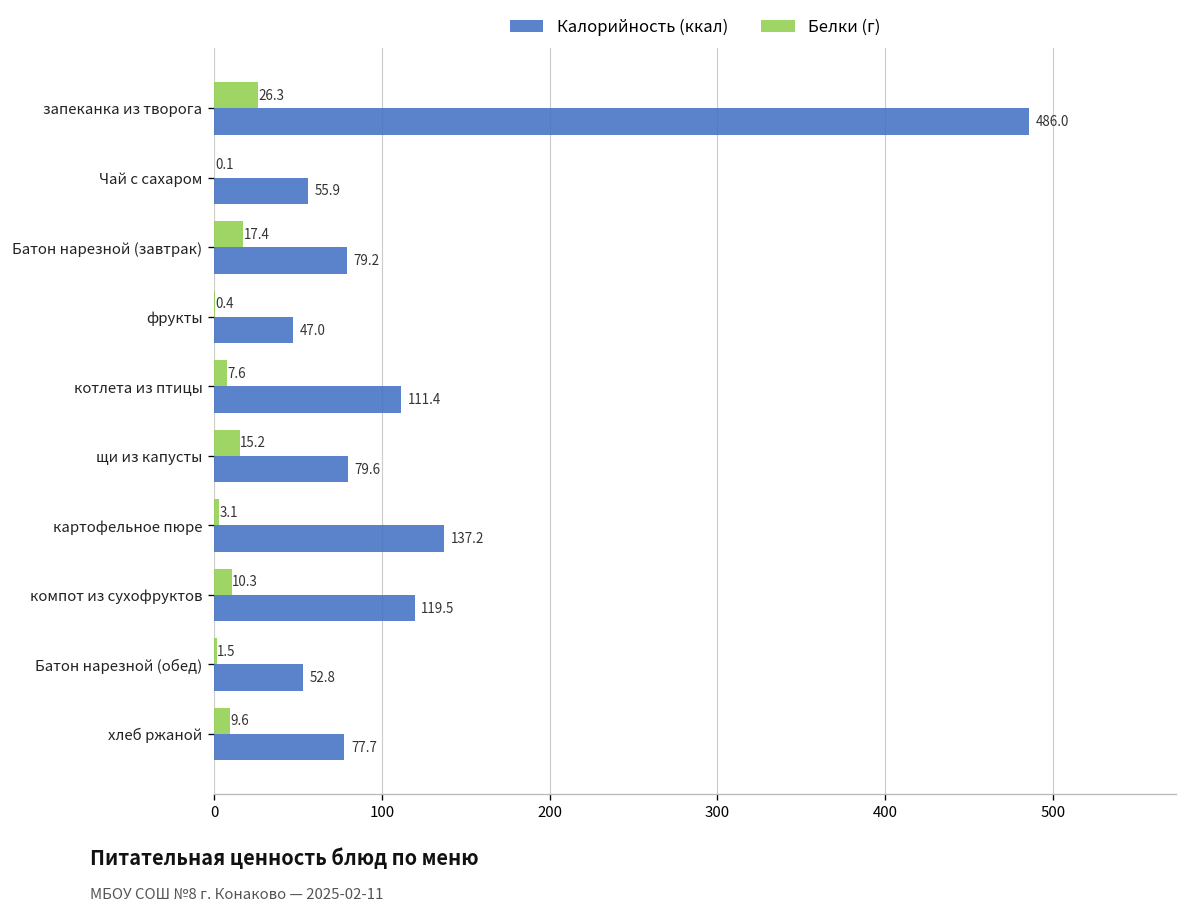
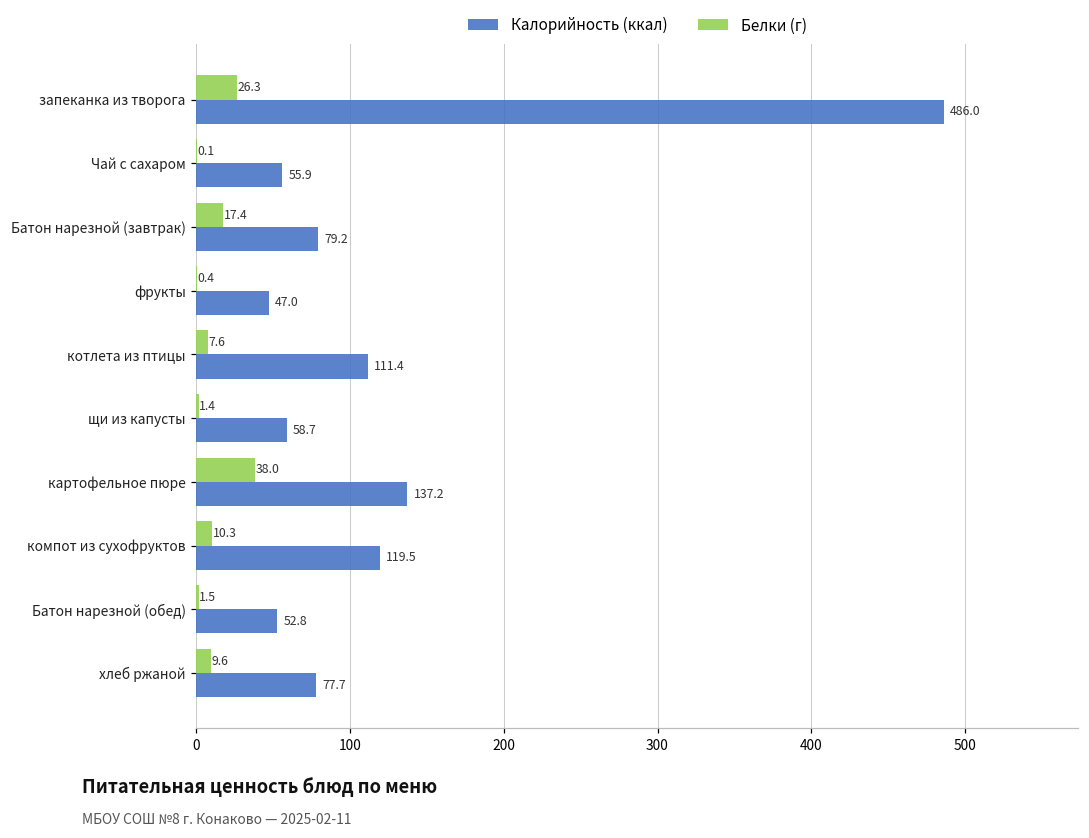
Белки (г), щи из капусты: 15.2 -> 1.4
Калорийность (ккал), щи из капусты: 79.6 -> 58.7
Белки (г), картофельное пюре: 3.1 -> 38.0
